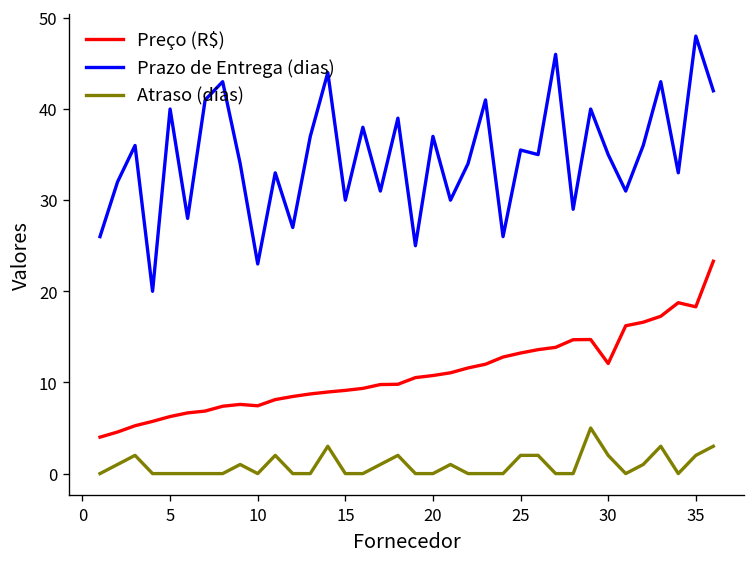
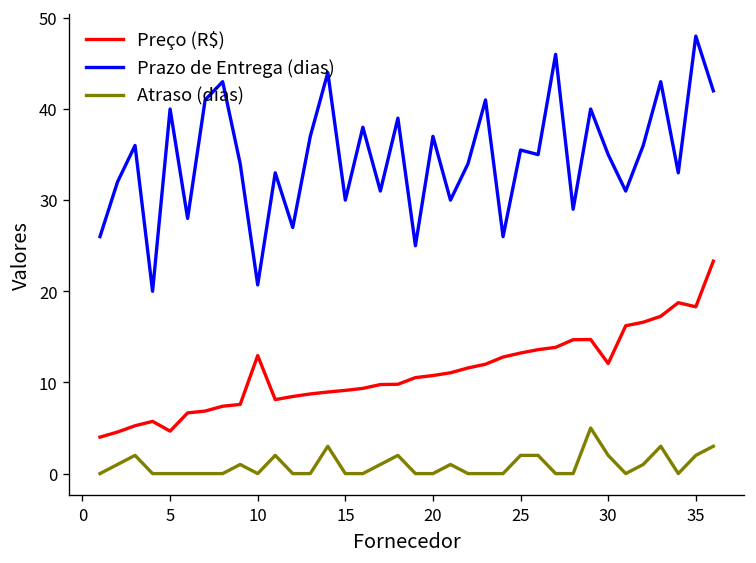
Preço (R$), 5: 6 -> 5
Preço (R$), 10: 7 -> 13
Prazo de Entrega (dias), 10: 23 -> 21
